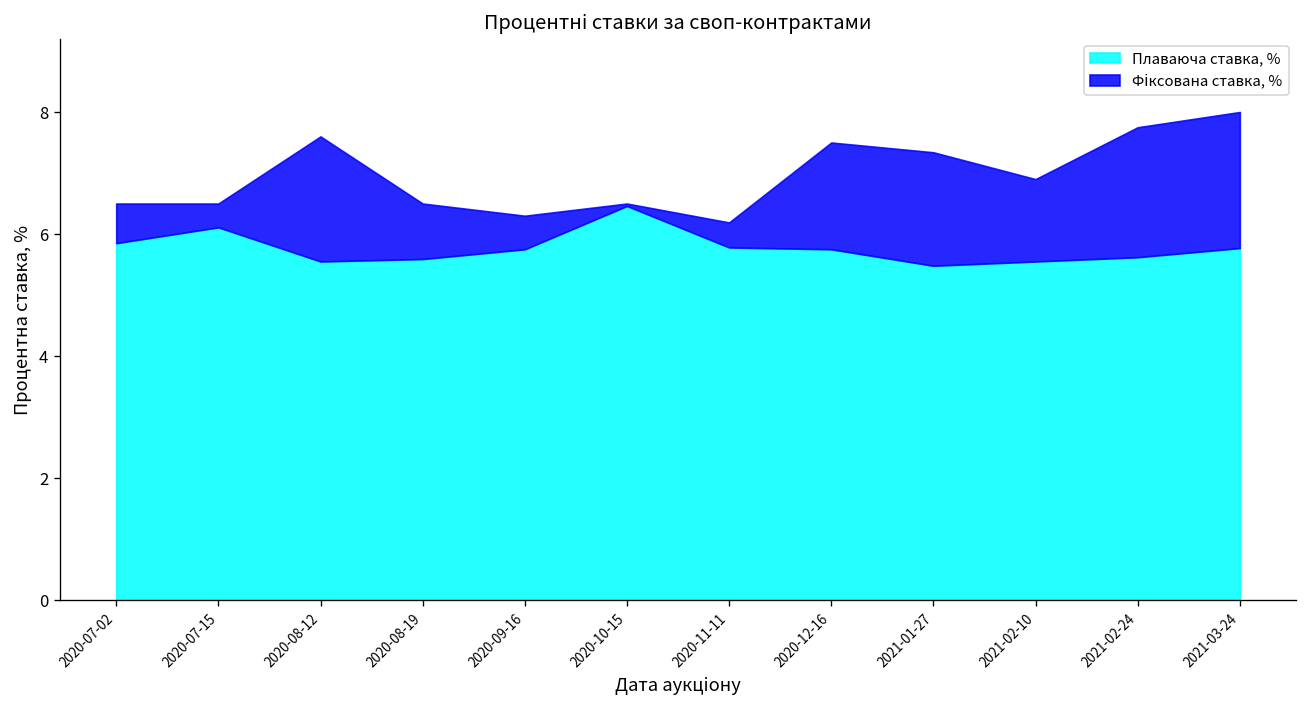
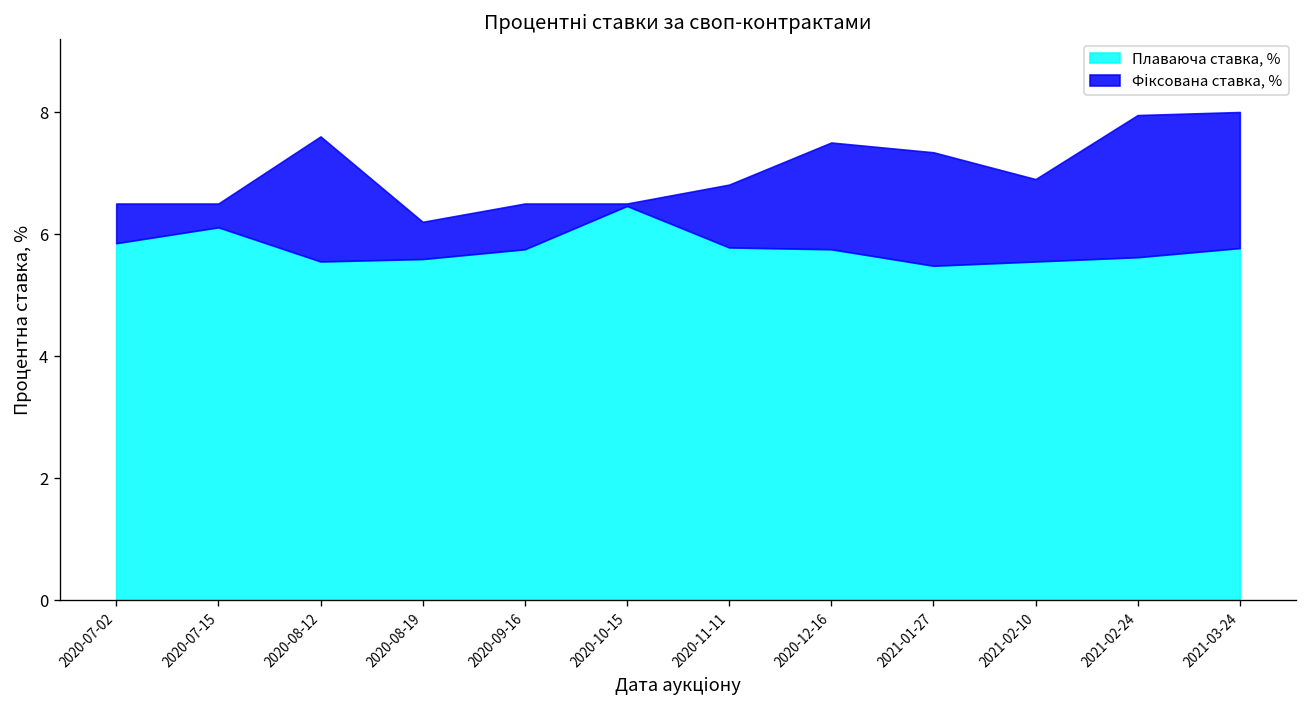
Фіксована ставка, %, 2020-08-19: 6.5 -> 6.2
Фіксована ставка, %, 2020-09-16: 6.3 -> 6.5
Фіксована ставка, %, 2020-11-11: 6.2 -> 6.8
Фіксована ставка, %, 2021-02-24: 7.8 -> 8.0
